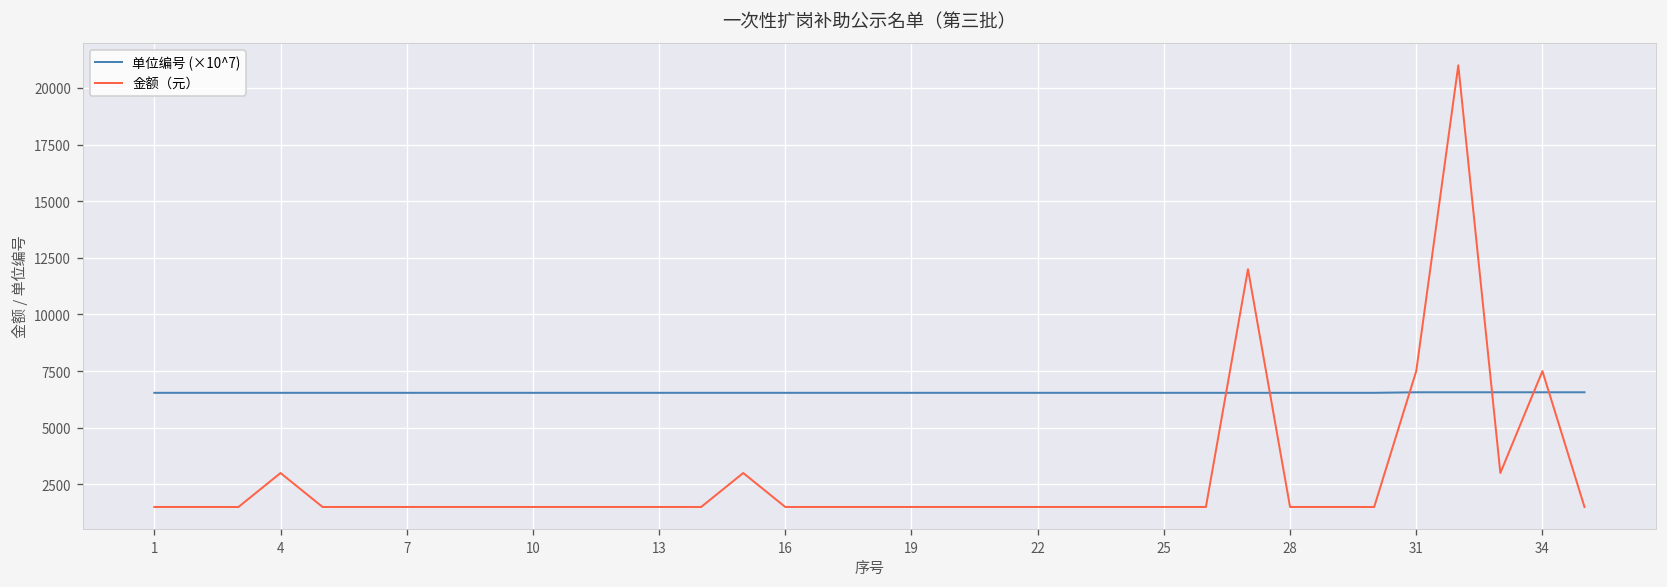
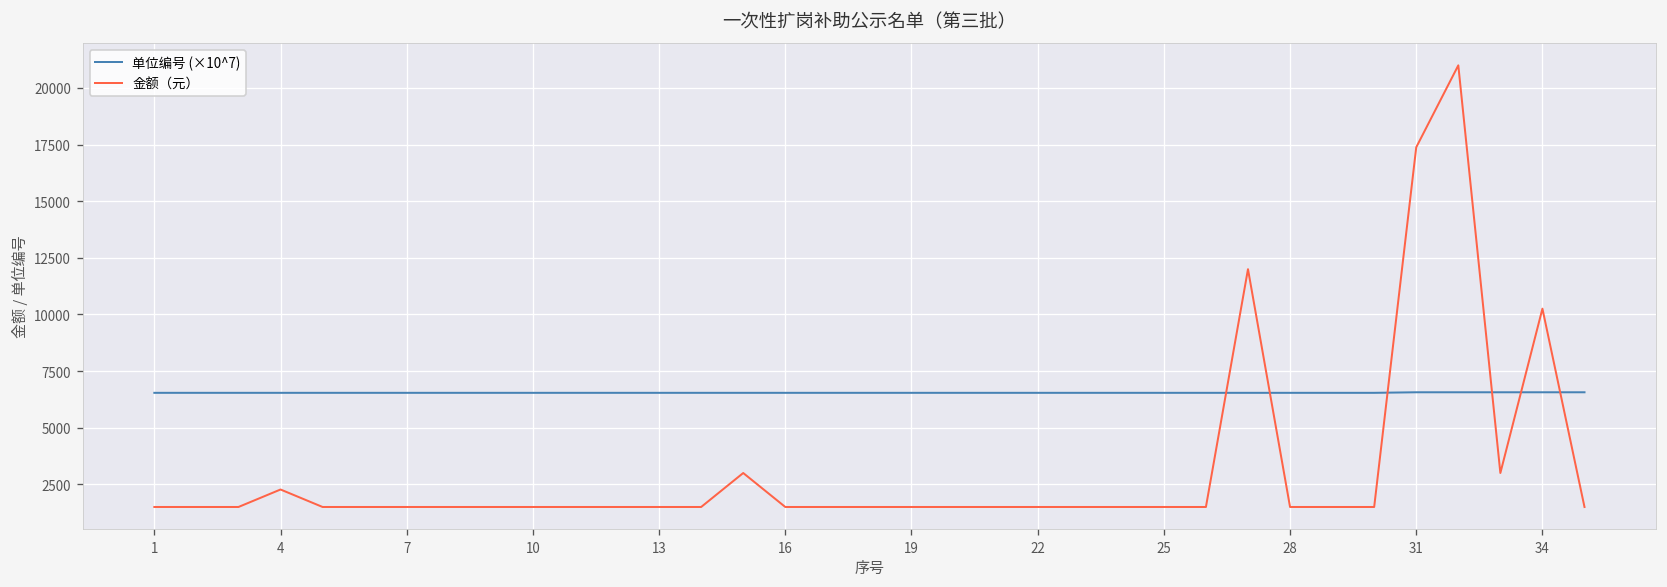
金额（元）, 4: 3000 -> 2300
金额（元）, 31: 7500 -> 17400
金额（元）, 34: 7500 -> 10300
